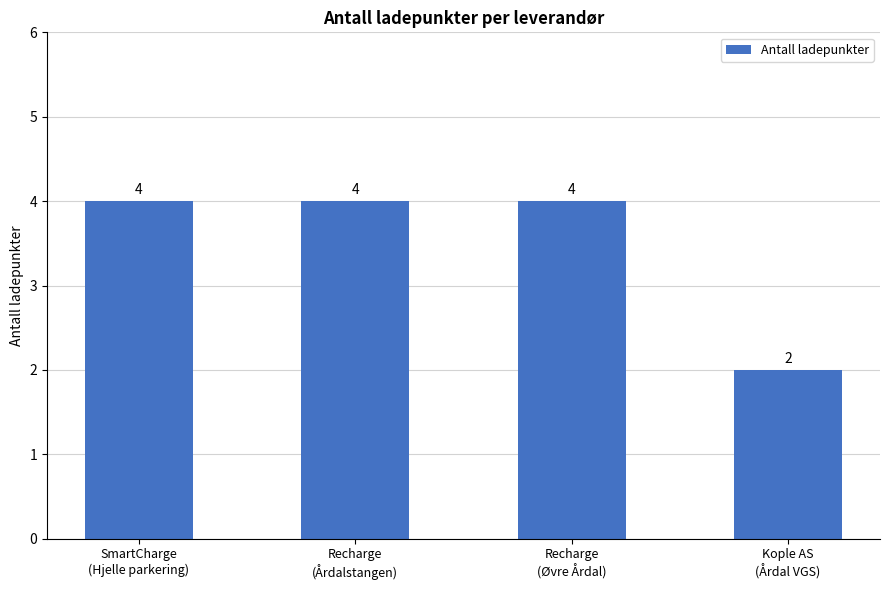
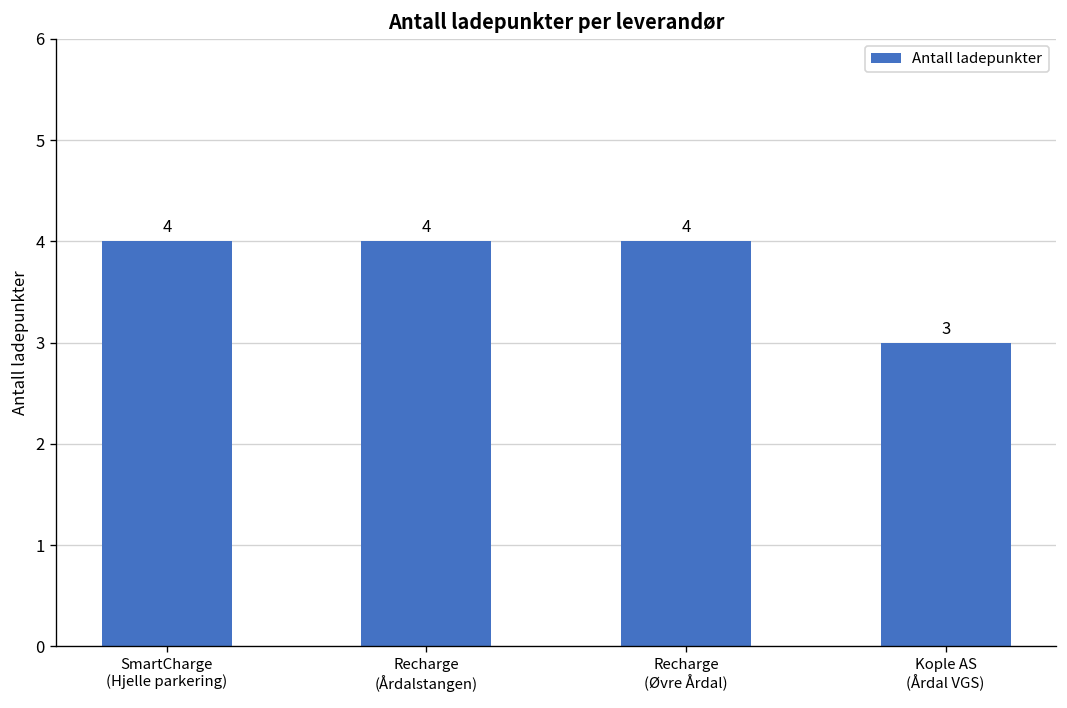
Kople AS (Årdal VGS): 2 -> 3
